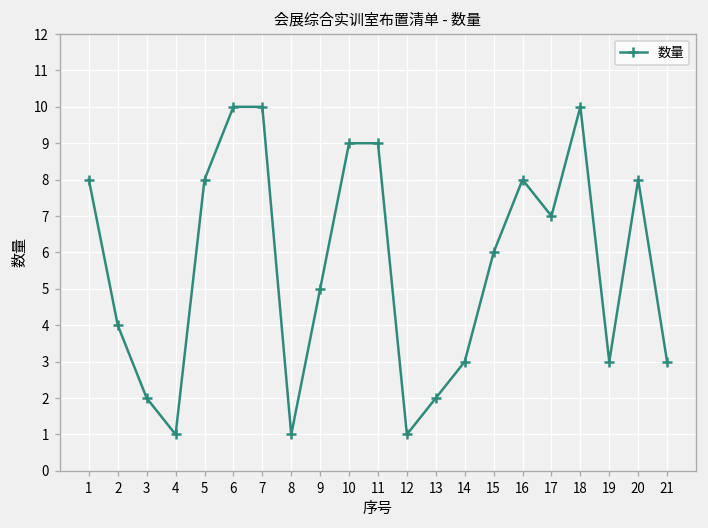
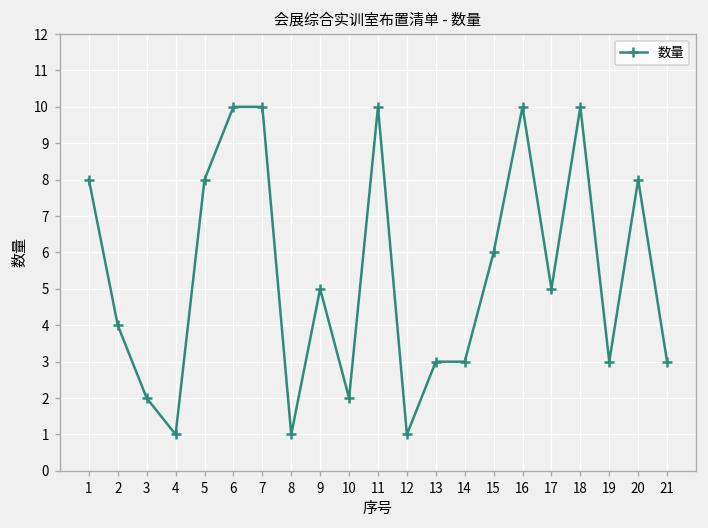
10: 9 -> 2
11: 9 -> 10
13: 2 -> 3
16: 8 -> 10
17: 7 -> 5
